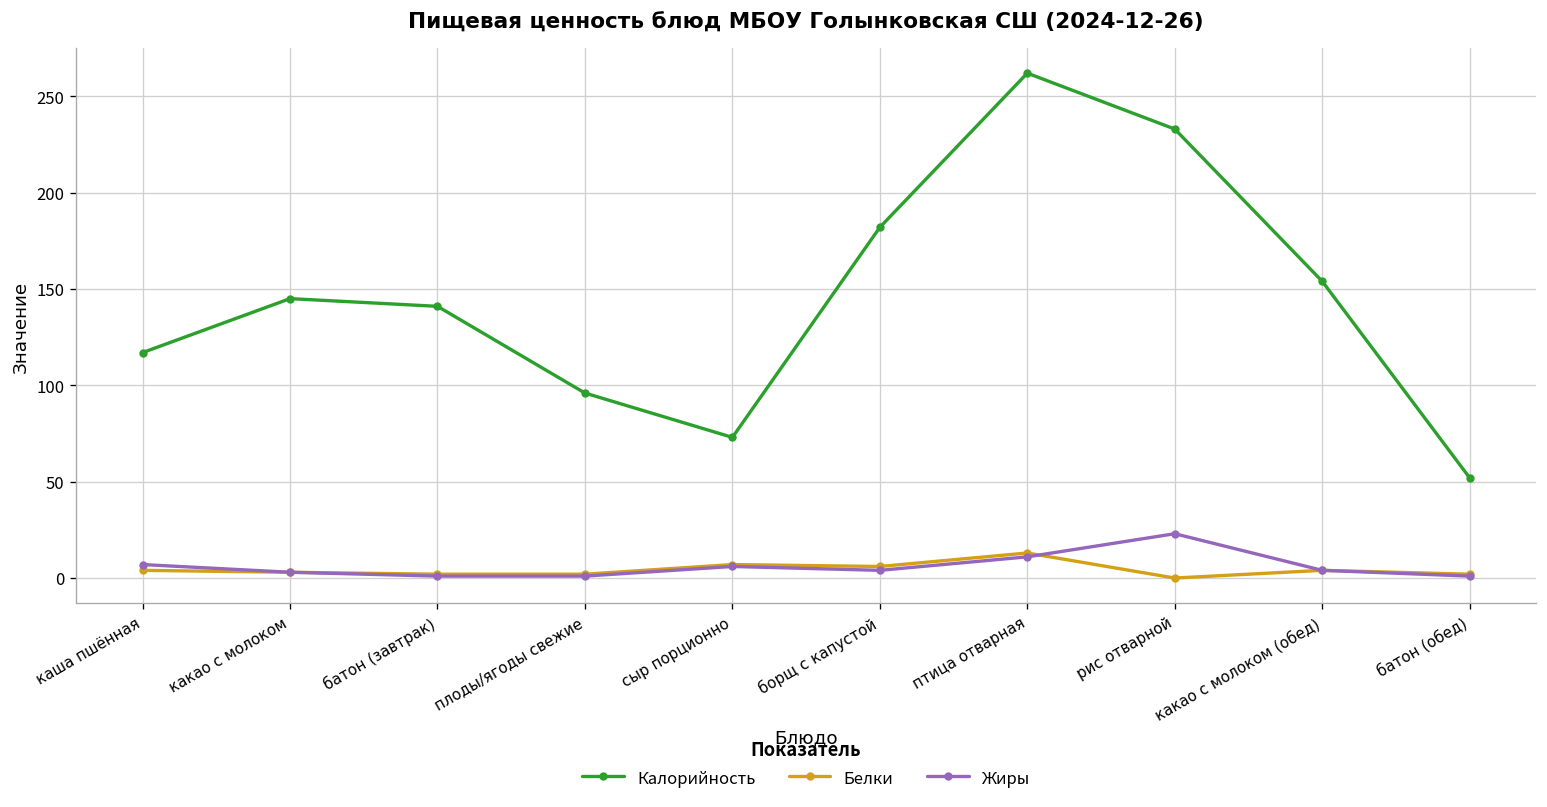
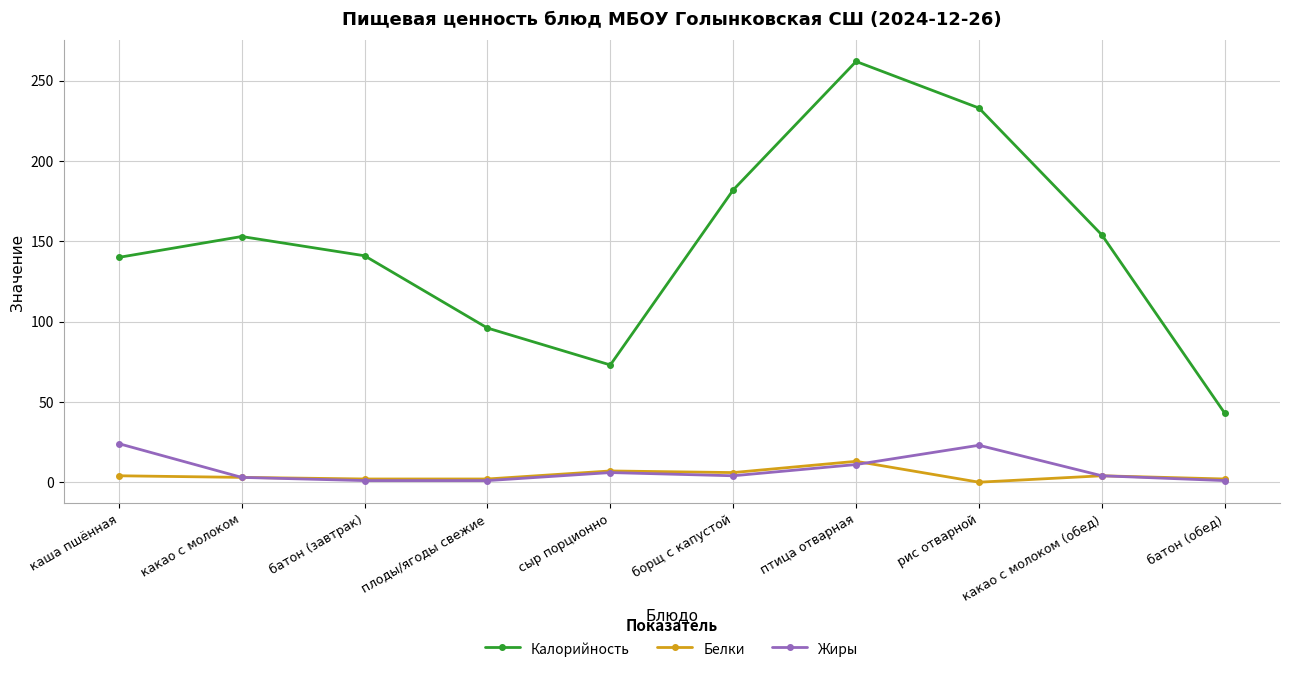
Калорийность, каша пшённая: 117 -> 140
Жиры, каша пшённая: 7 -> 24
Калорийность, какао с молоком: 145 -> 153
Калорийность, батон (обед): 52 -> 43
